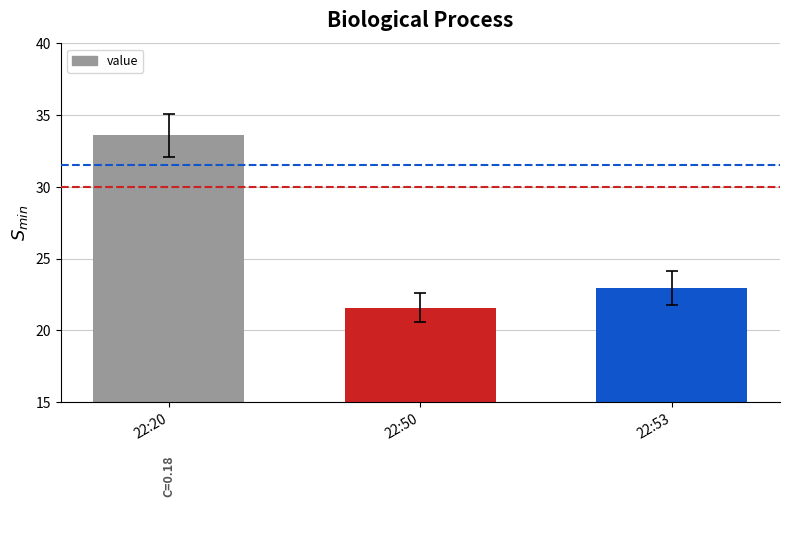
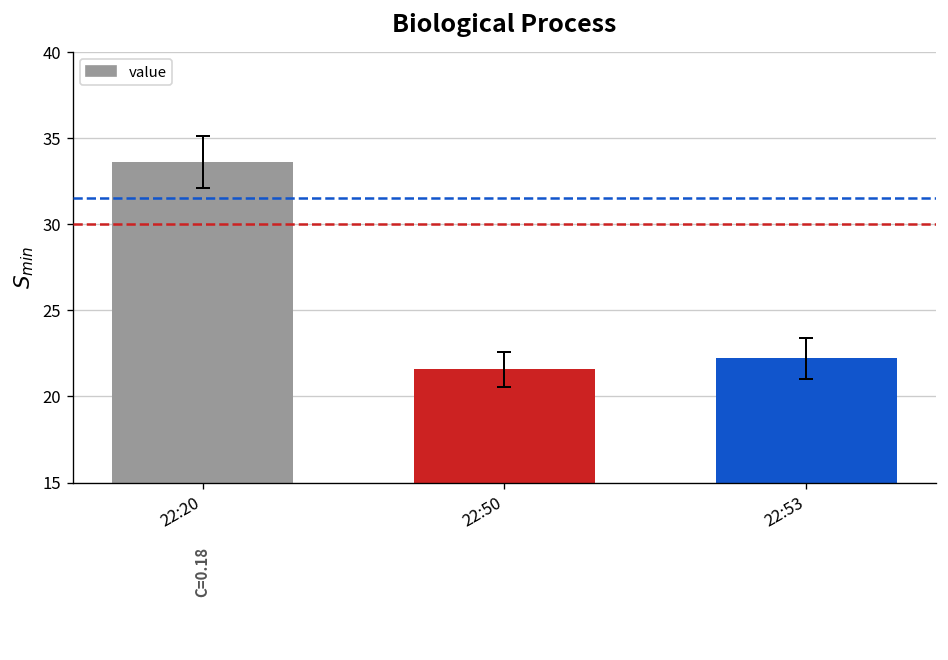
value, 22:53: 23.0 -> 22.2
